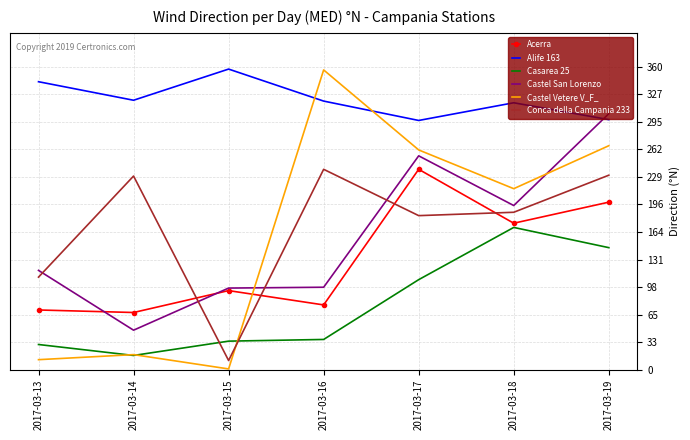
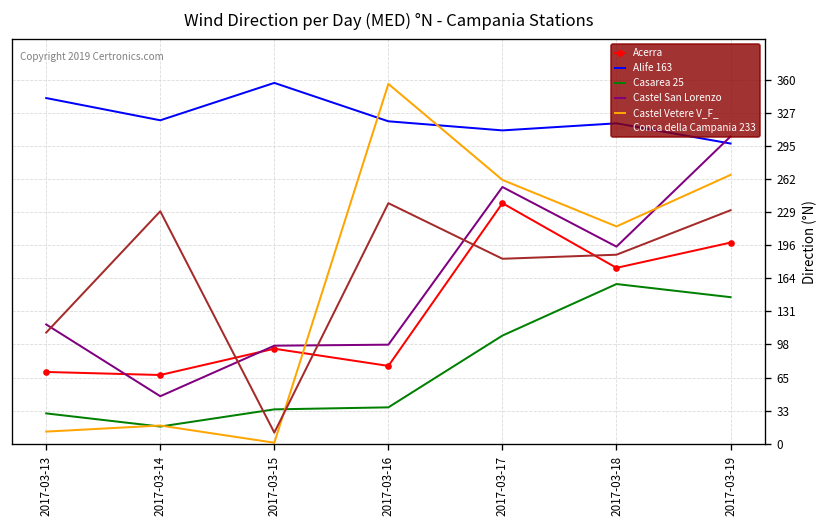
Alife 163, 2017-03-17: 300 -> 310
Casarea 25, 2017-03-18: 170 -> 160
